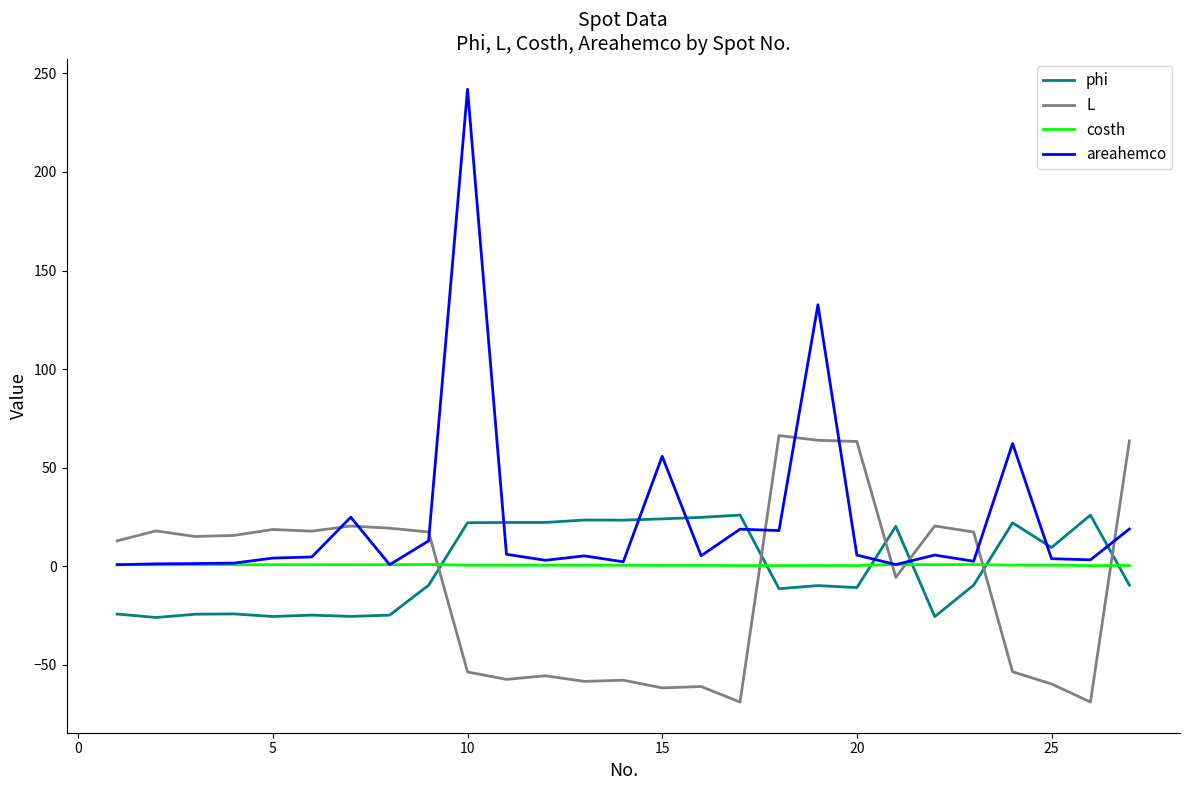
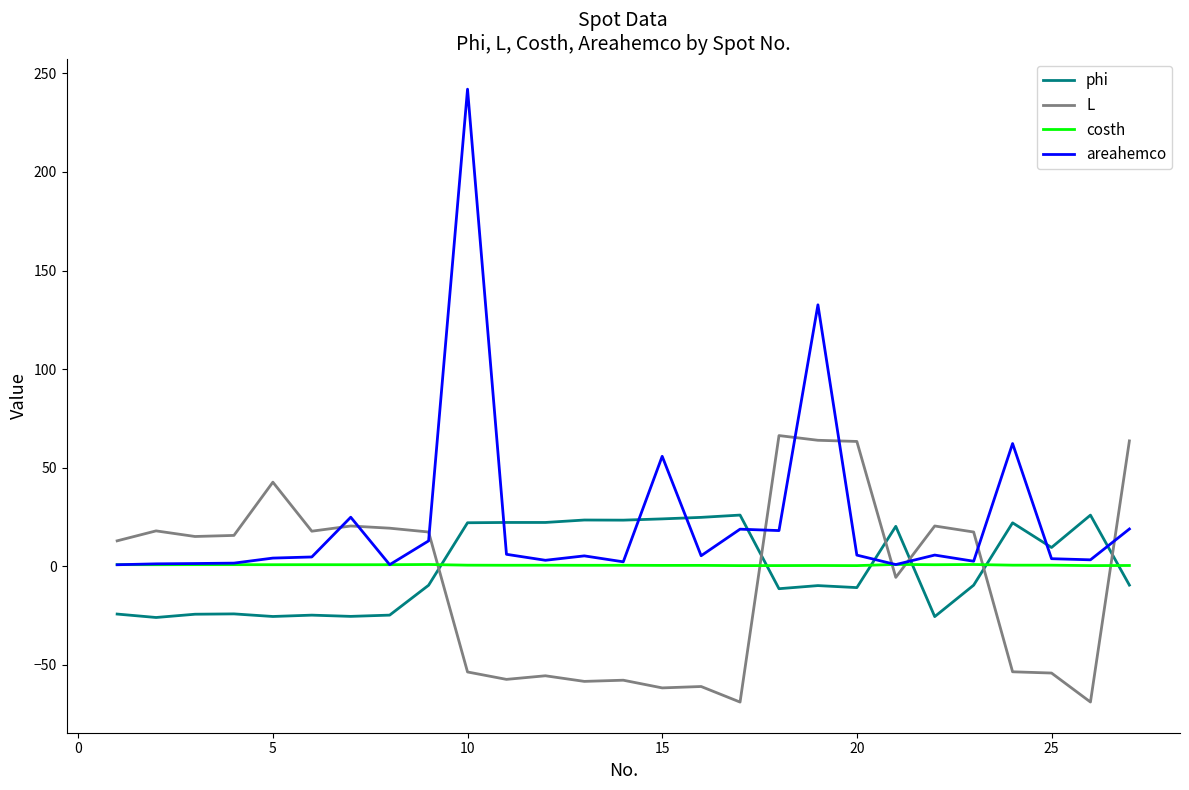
L, 5: 19 -> 43
L, 25: -60 -> -54
